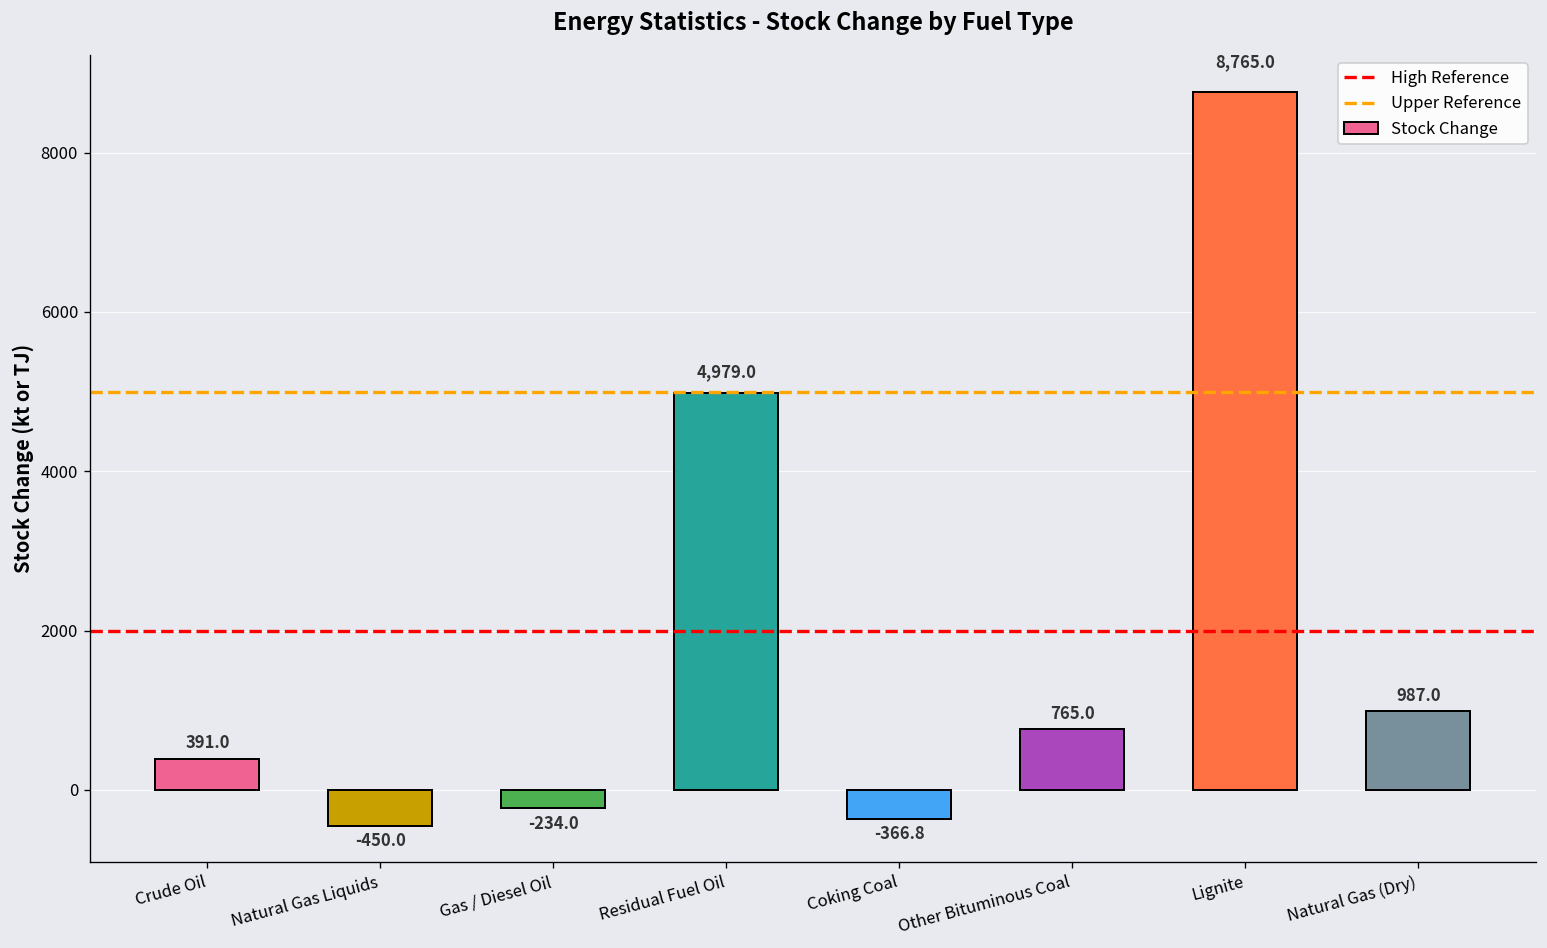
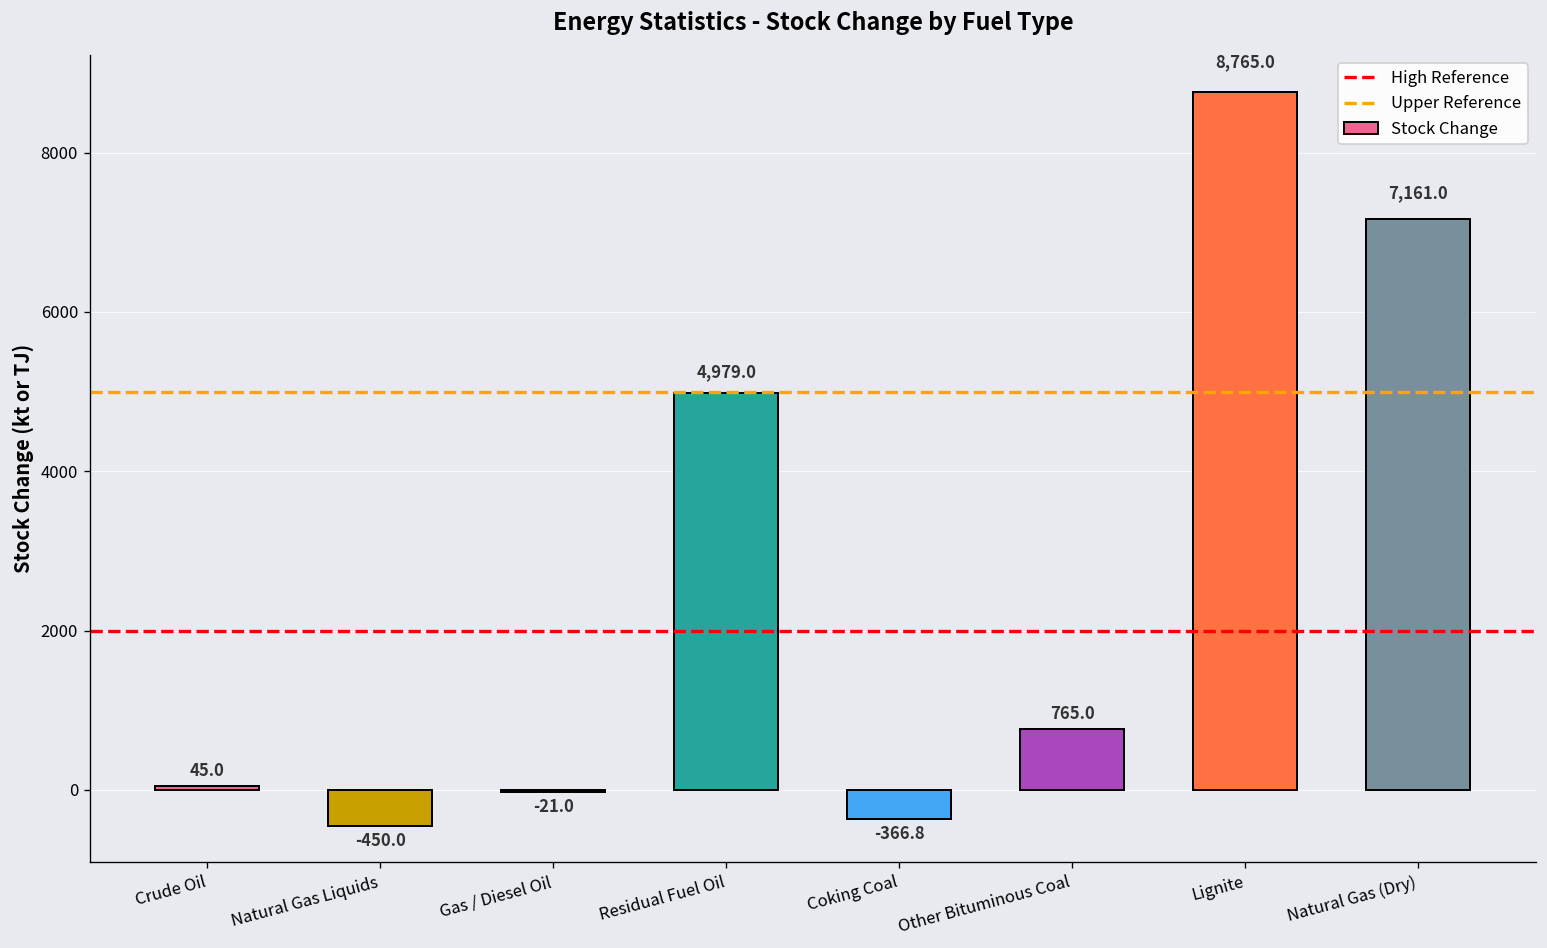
Crude Oil: 391.0 -> 45.0
Gas / Diesel Oil: -234.0 -> -21.0
Natural Gas (Dry): 987.0 -> 7,161.0
